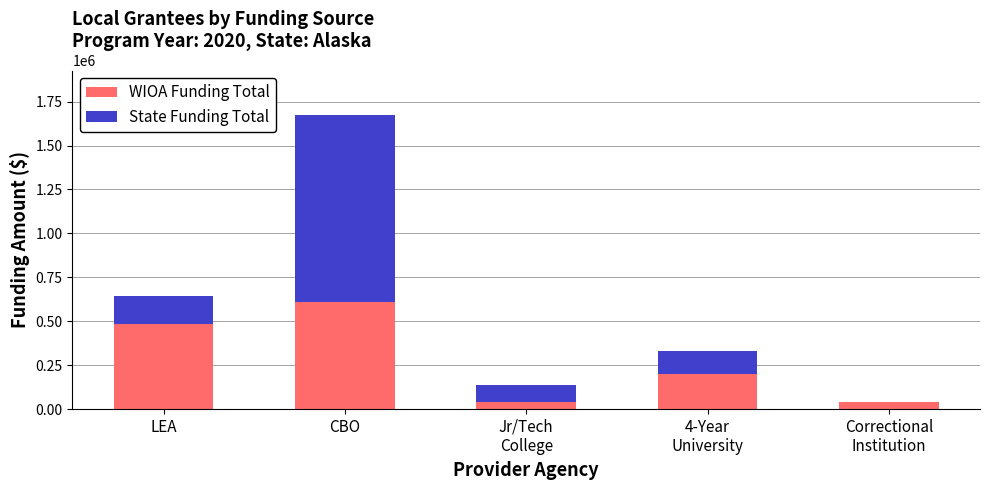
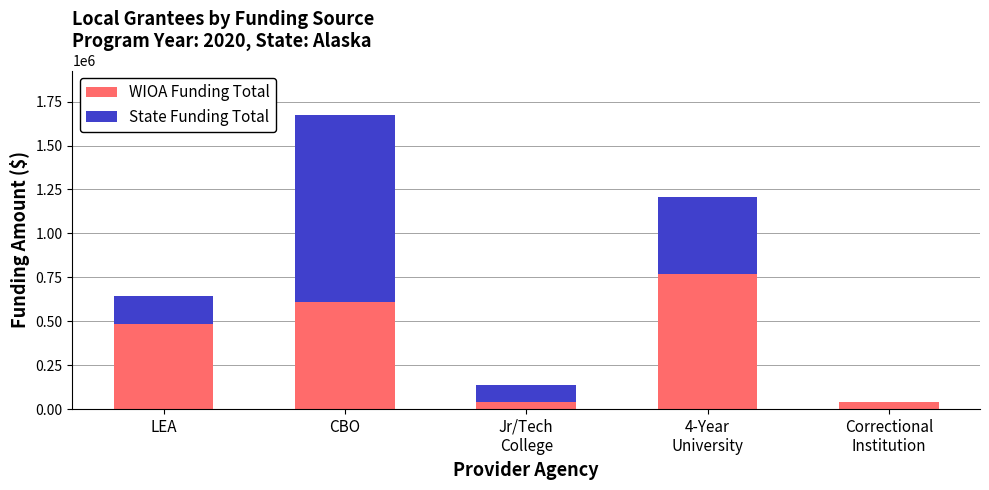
WIOA Funding Total, 4-Year University: 200000 -> 770000
State Funding Total, 4-Year University: 130000 -> 440000
